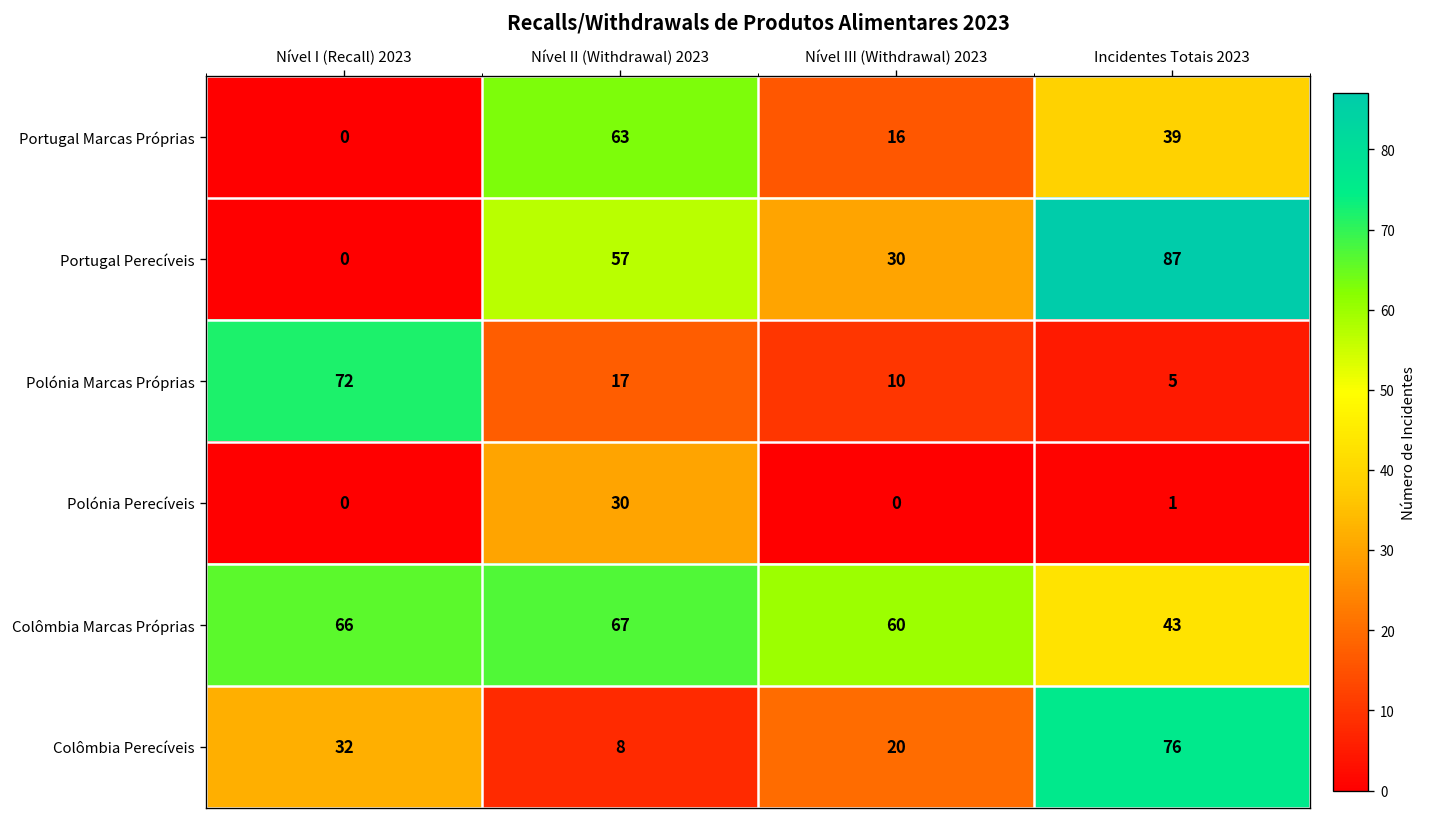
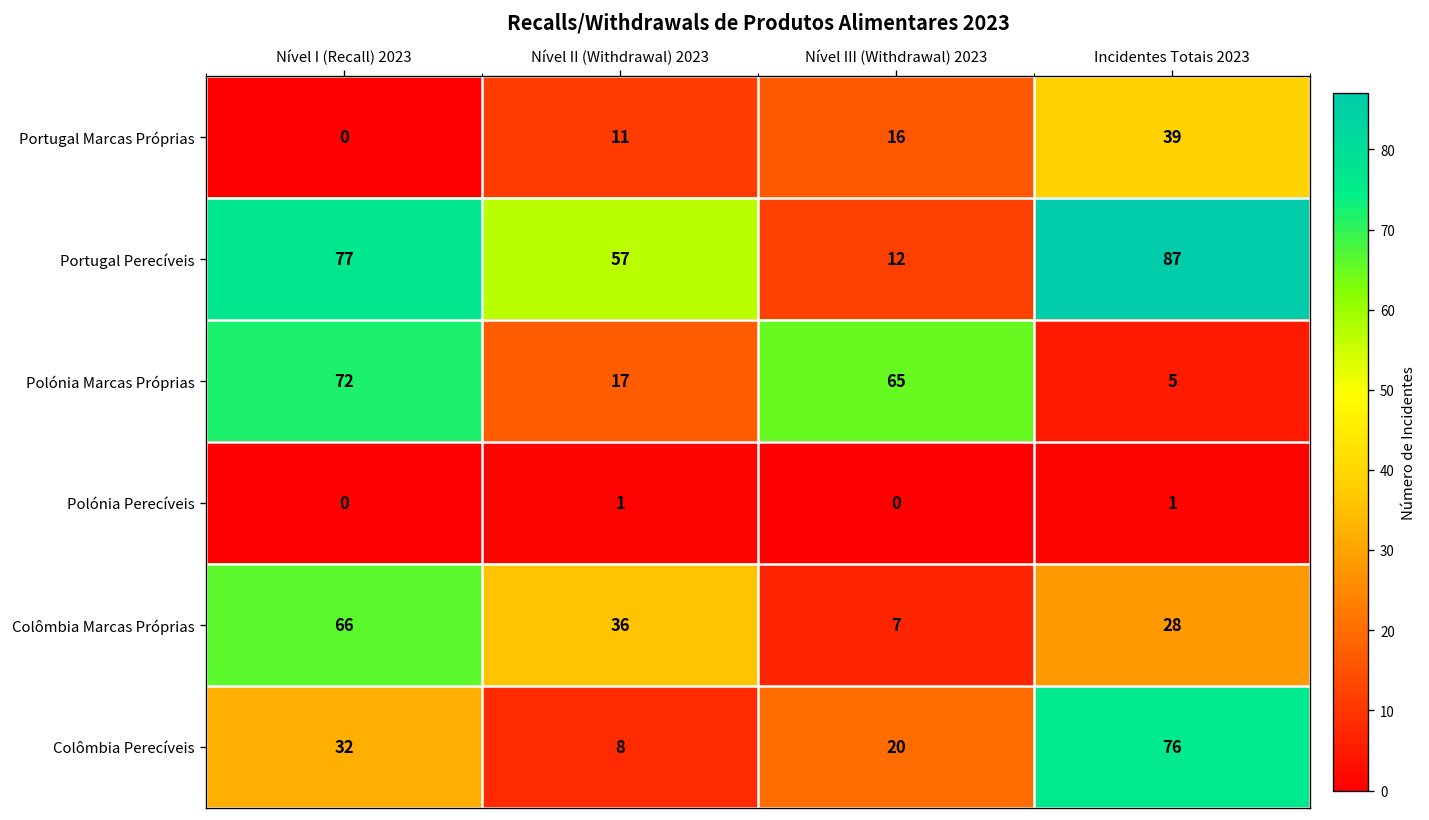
Portugal Marcas Próprias, Nível II (Withdrawal) 2023: 63 -> 11
Portugal Perecíveis, Nível I (Recall) 2023: 0 -> 77
Portugal Perecíveis, Nível III (Withdrawal) 2023: 30 -> 12
Polónia Marcas Próprias, Nível III (Withdrawal) 2023: 10 -> 65
Polónia Perecíveis, Nível II (Withdrawal) 2023: 30 -> 1
Colômbia Marcas Próprias, Nível II (Withdrawal) 2023: 67 -> 36
Colômbia Marcas Próprias, Nível III (Withdrawal) 2023: 60 -> 7
Colômbia Marcas Próprias, Incidentes Totais 2023: 43 -> 28
